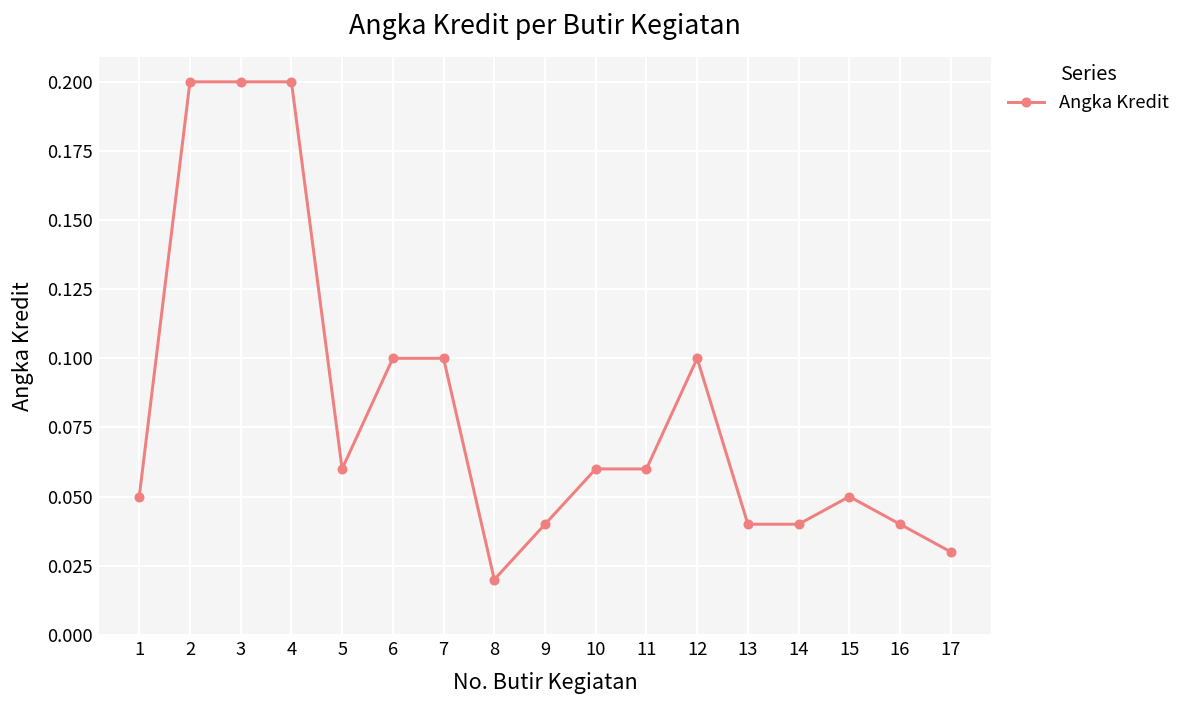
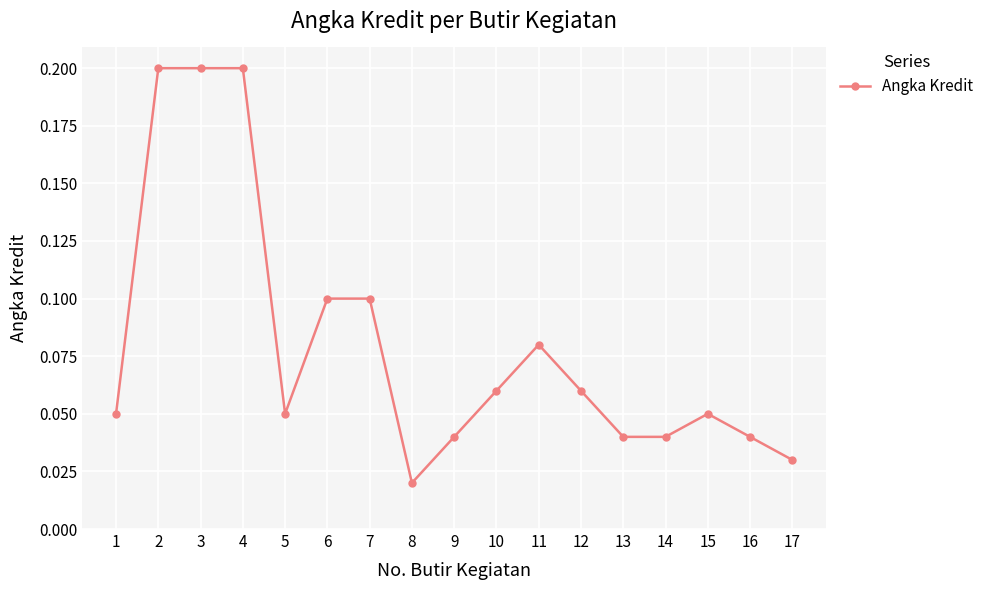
5: 0.06 -> 0.05
11: 0.06 -> 0.08
12: 0.10 -> 0.06
